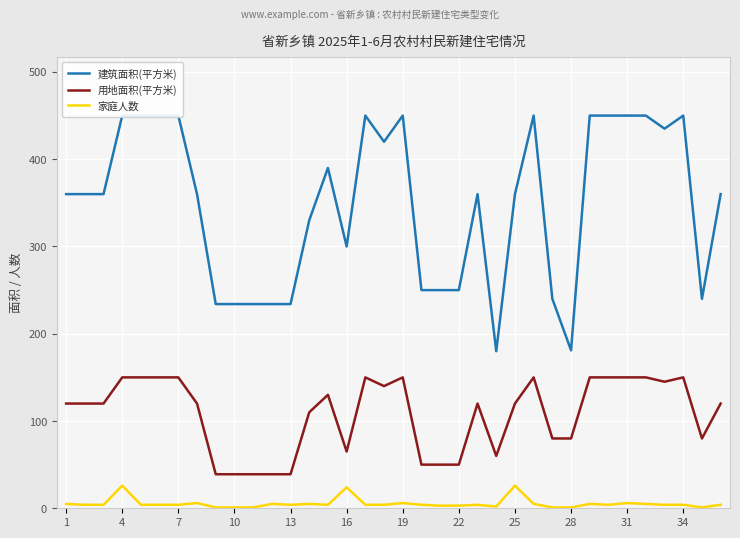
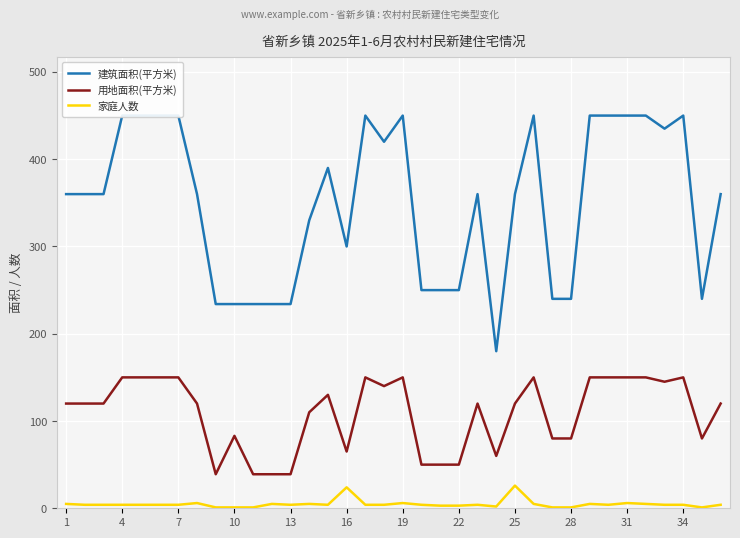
家庭人数, 4: 30 -> 0
用地面积(平方米), 10: 40 -> 80
建筑面积(平方米), 28: 180 -> 240
